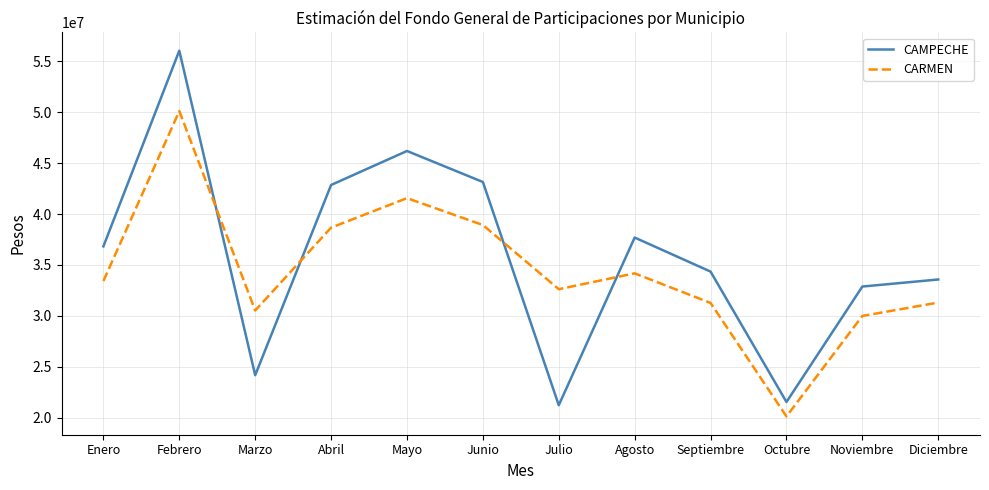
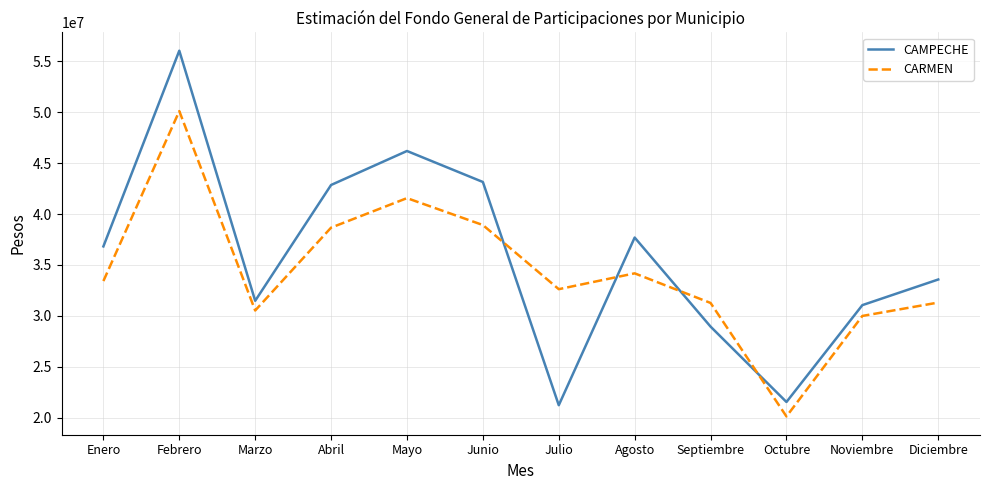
CAMPECHE, Marzo: 24200000 -> 31500000
CAMPECHE, Septiembre: 34300000 -> 28900000
CAMPECHE, Noviembre: 32900000 -> 31100000
